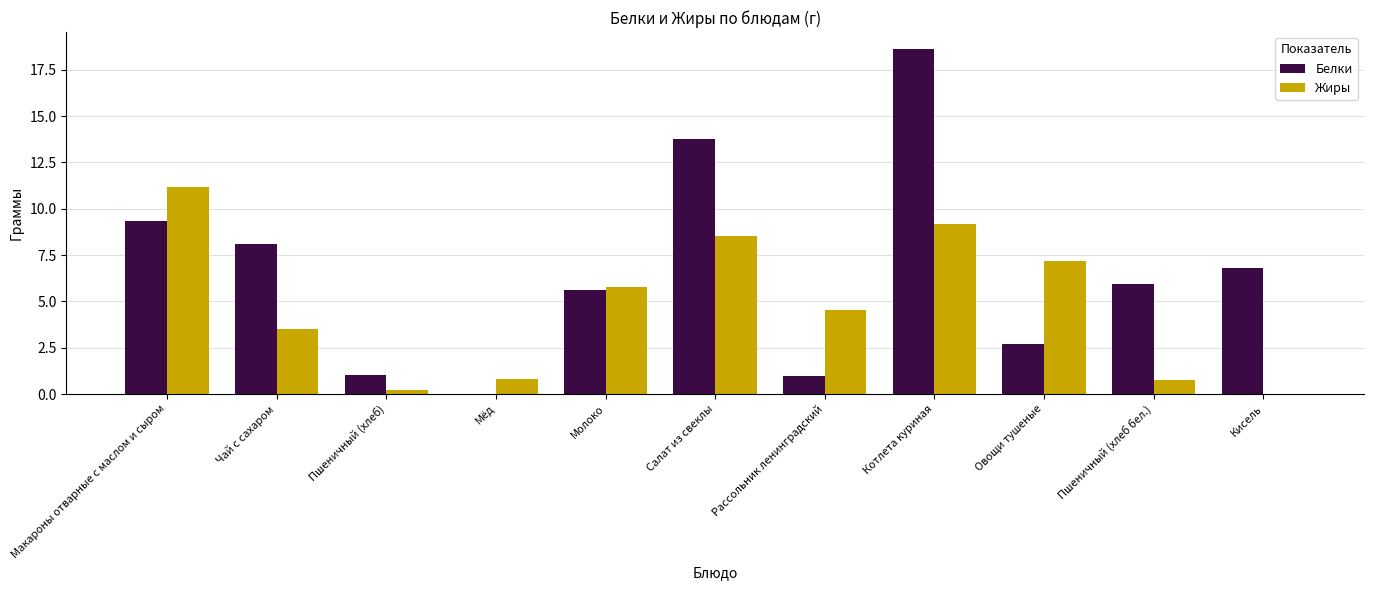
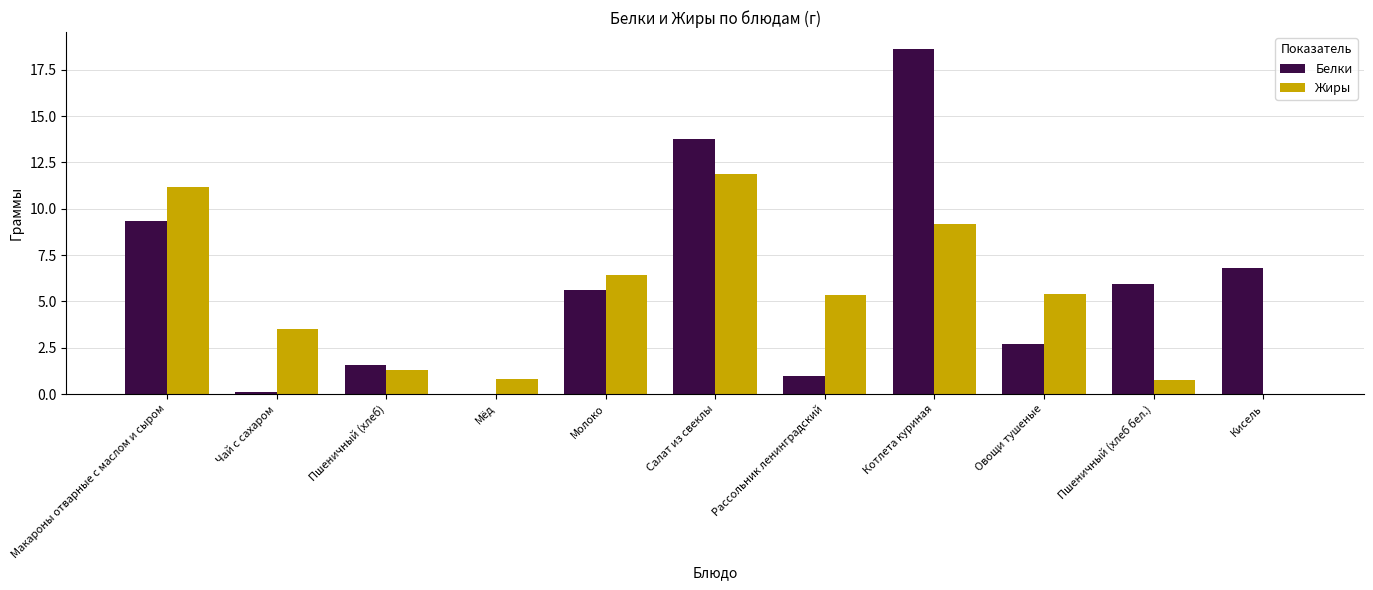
Белки, Чай с сахаром: 8.1 -> 0.1
Белки, Пшеничный (хлеб): 1.0 -> 1.6
Жиры, Пшеничный (хлеб): 0.2 -> 1.3
Жиры, Молоко: 5.8 -> 6.4
Жиры, Салат из свеклы: 8.5 -> 11.9
Жиры, Рассольник ленинградский: 4.6 -> 5.3
Жиры, Овощи тушеные: 7.2 -> 5.4
